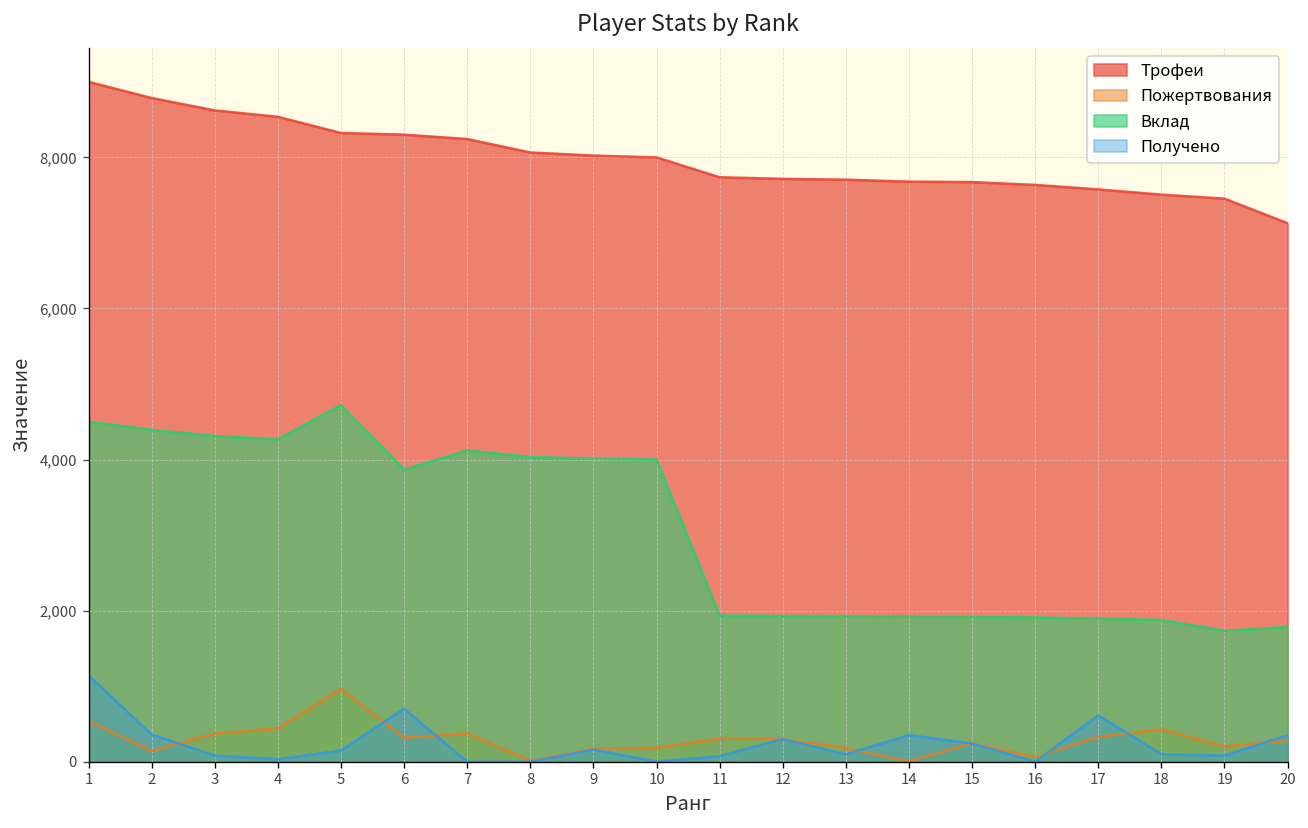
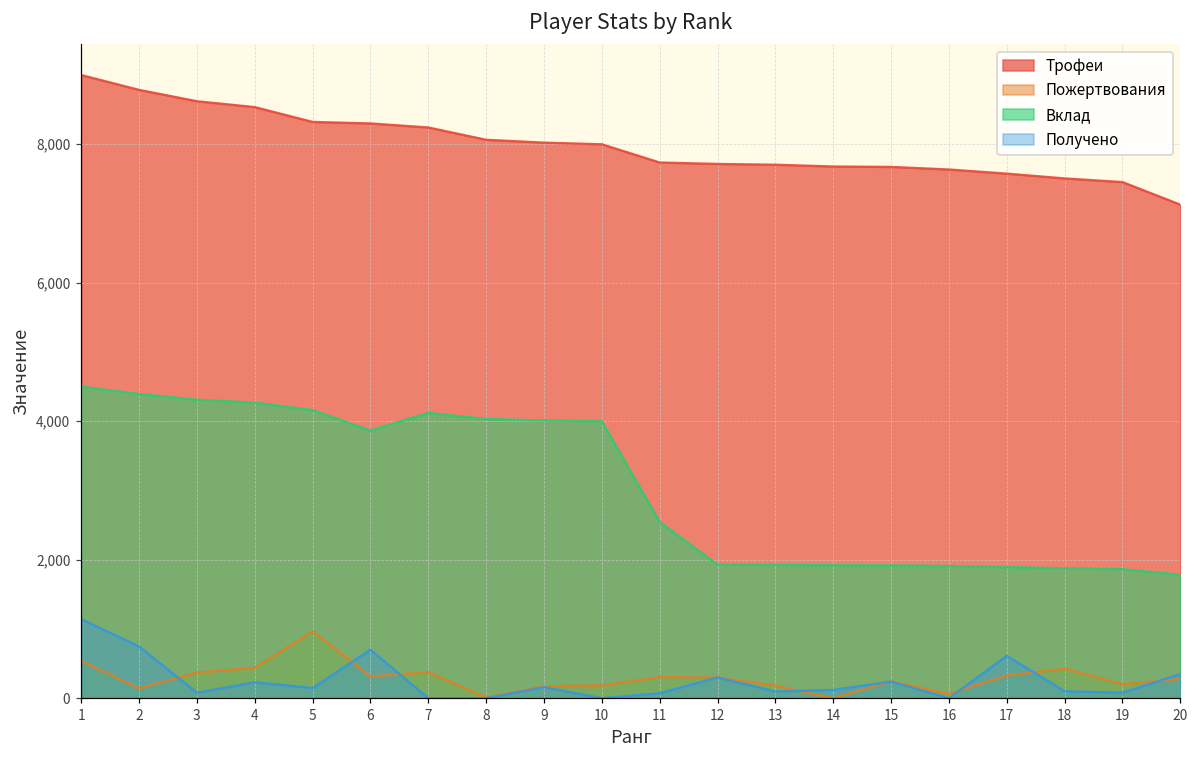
Получено, 2: 400 -> 700
Получено, 4: 0 -> 200
Вклад, 5: 4,700 -> 4,200
Вклад, 11: 1,900 -> 2,500
Получено, 14: 400 -> 100
Вклад, 19: 1,700 -> 1,900
